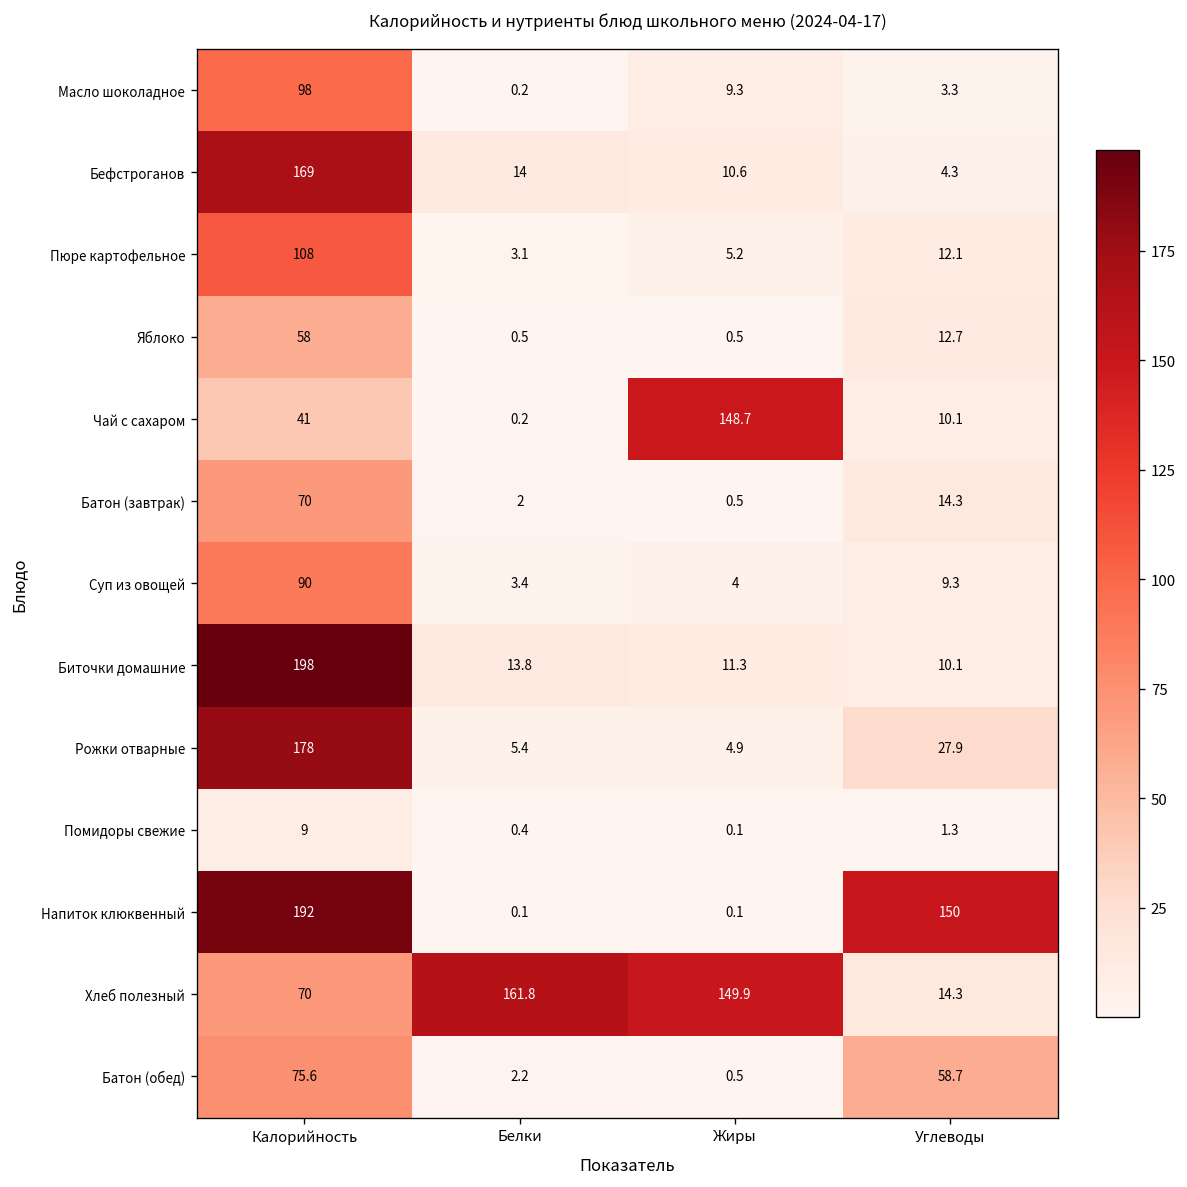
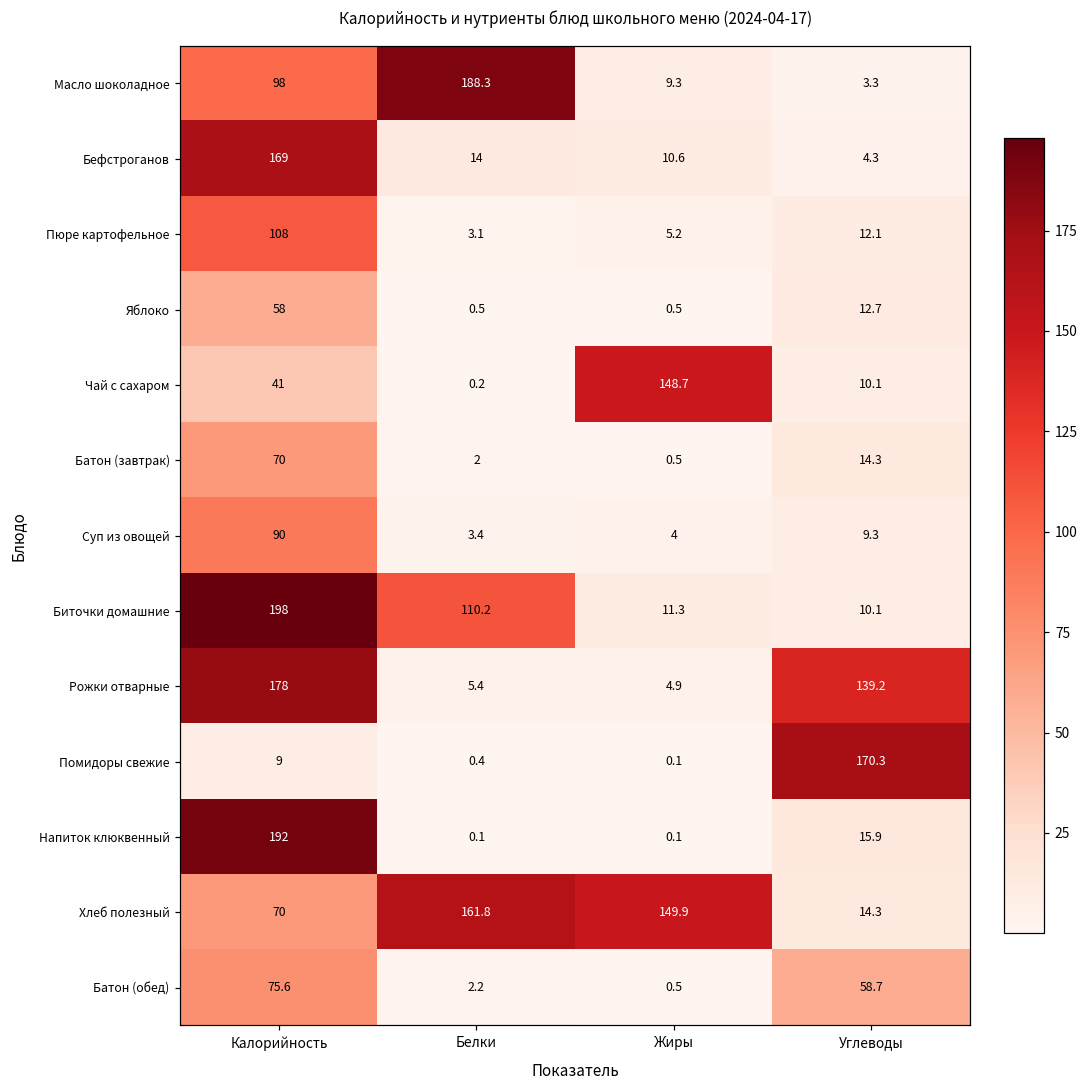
Масло шоколадное, Белки: 0.2 -> 188.3
Биточки домашние, Белки: 13.8 -> 110.2
Рожки отварные, Углеводы: 27.9 -> 139.2
Помидоры свежие, Углеводы: 1.3 -> 170.3
Напиток клюквенный, Углеводы: 150 -> 15.9
